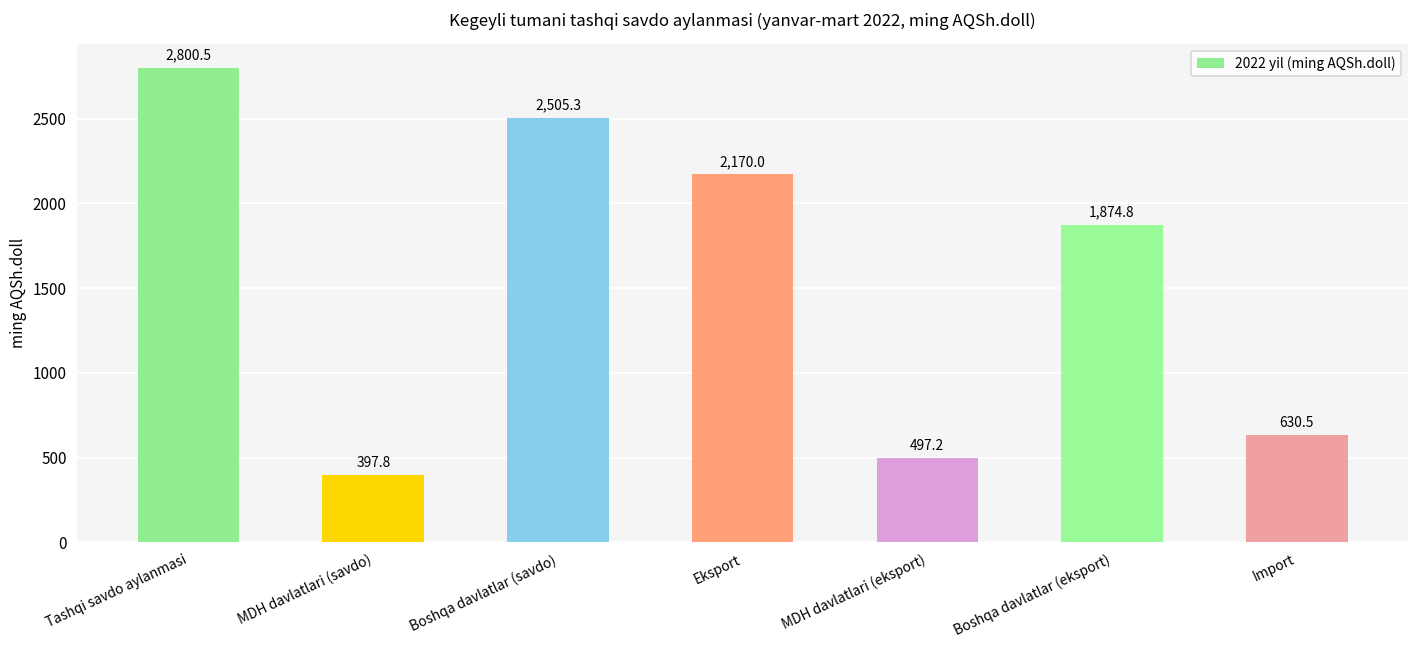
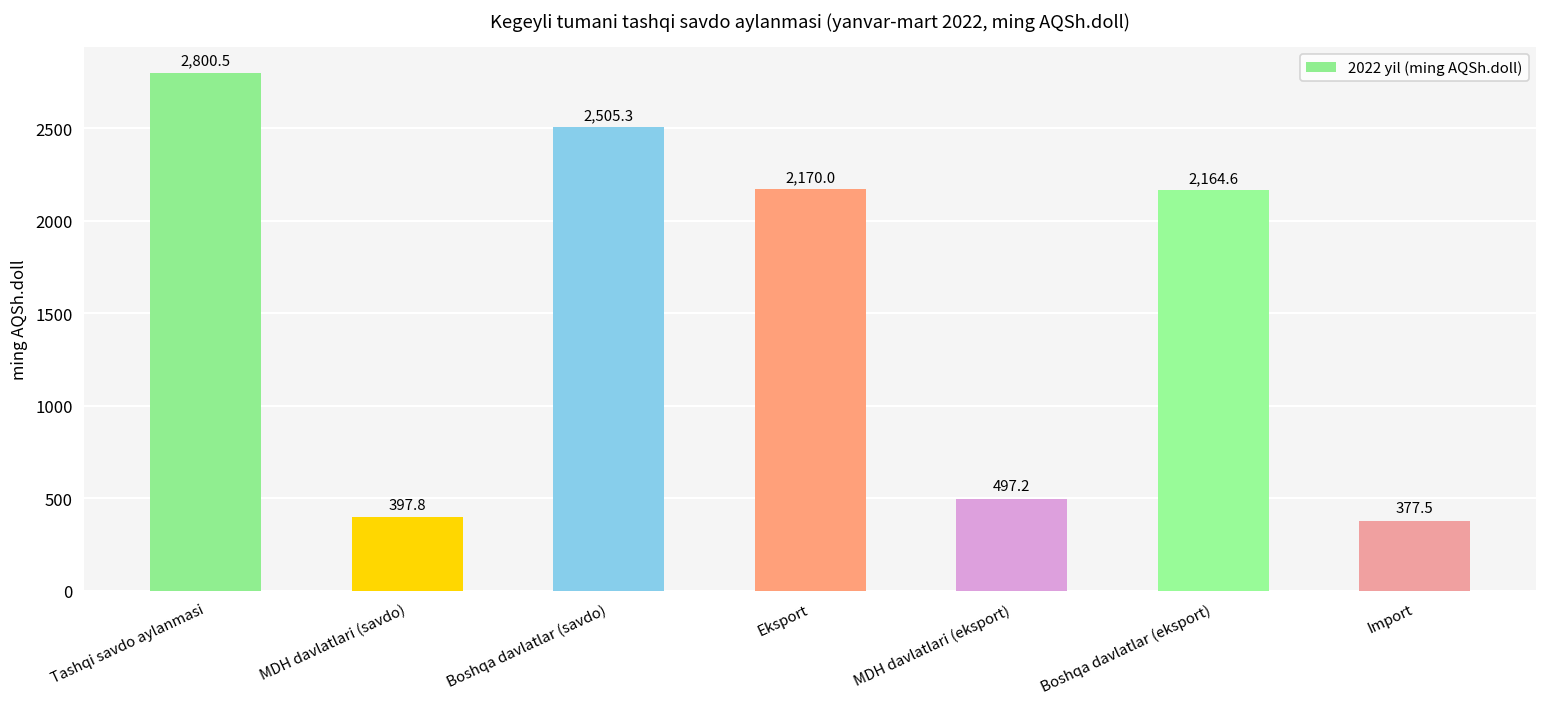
Boshqa davlatlar (eksport): 1,874.8 -> 2,164.6
Import: 630.5 -> 377.5
